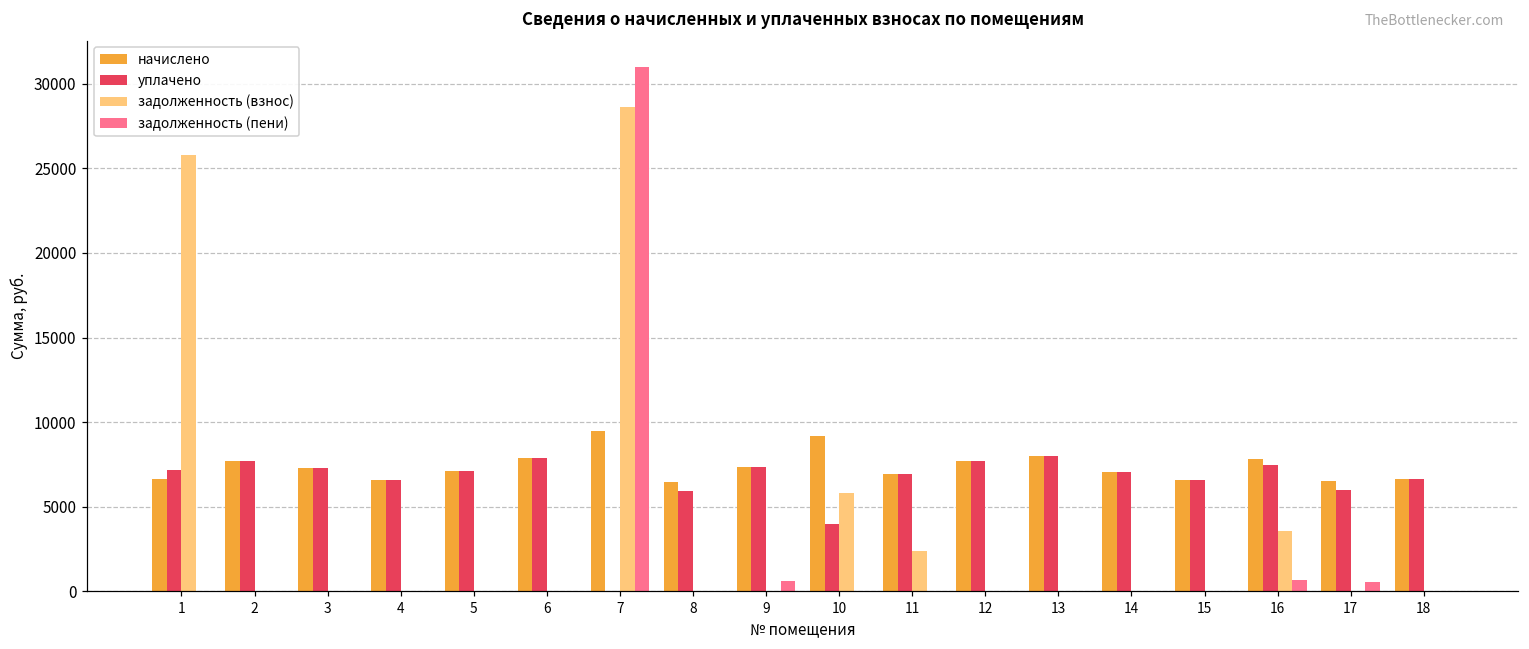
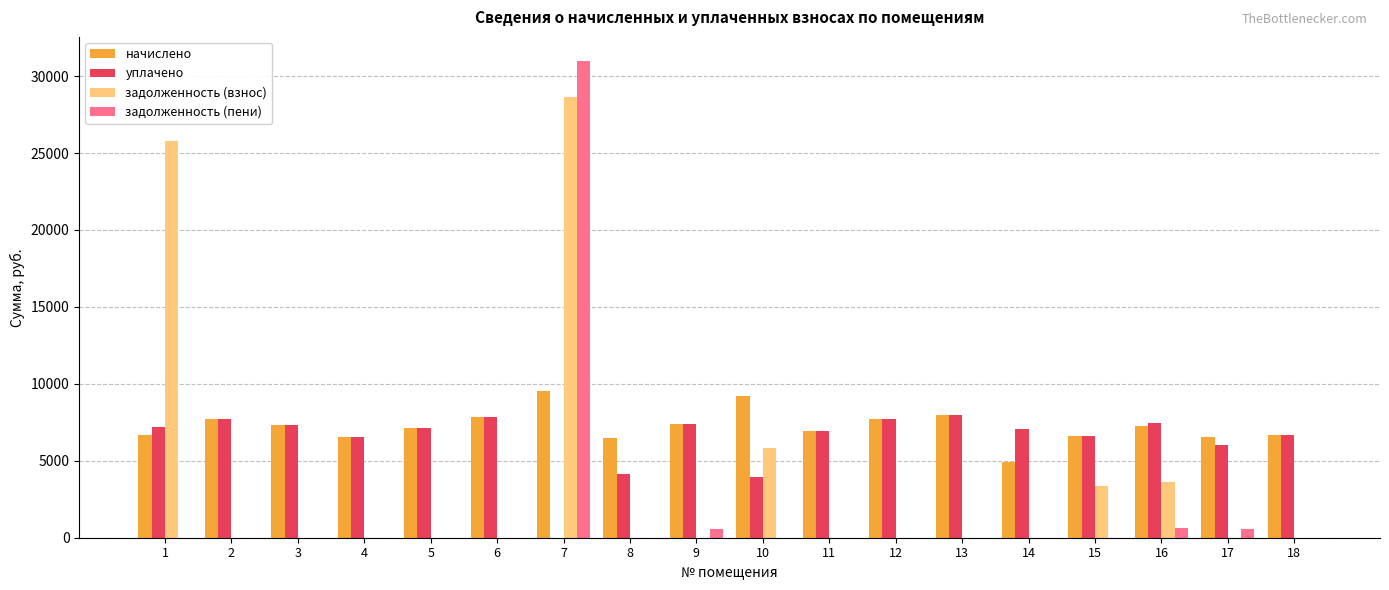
уплачено, 8: 6000 -> 4100
задолженность (взнос), 11: 2400 -> 0
начислено, 14: 7100 -> 4900
задолженность (взнос), 15: 0 -> 3300
начислено, 16: 7800 -> 7300
